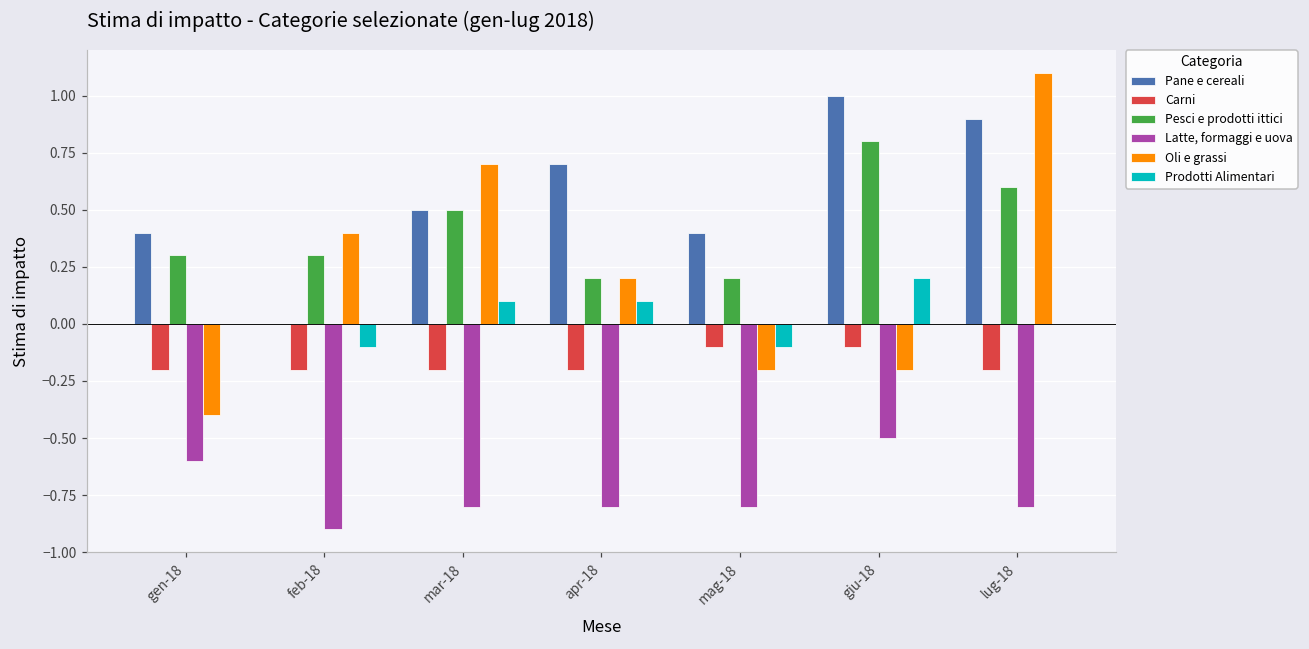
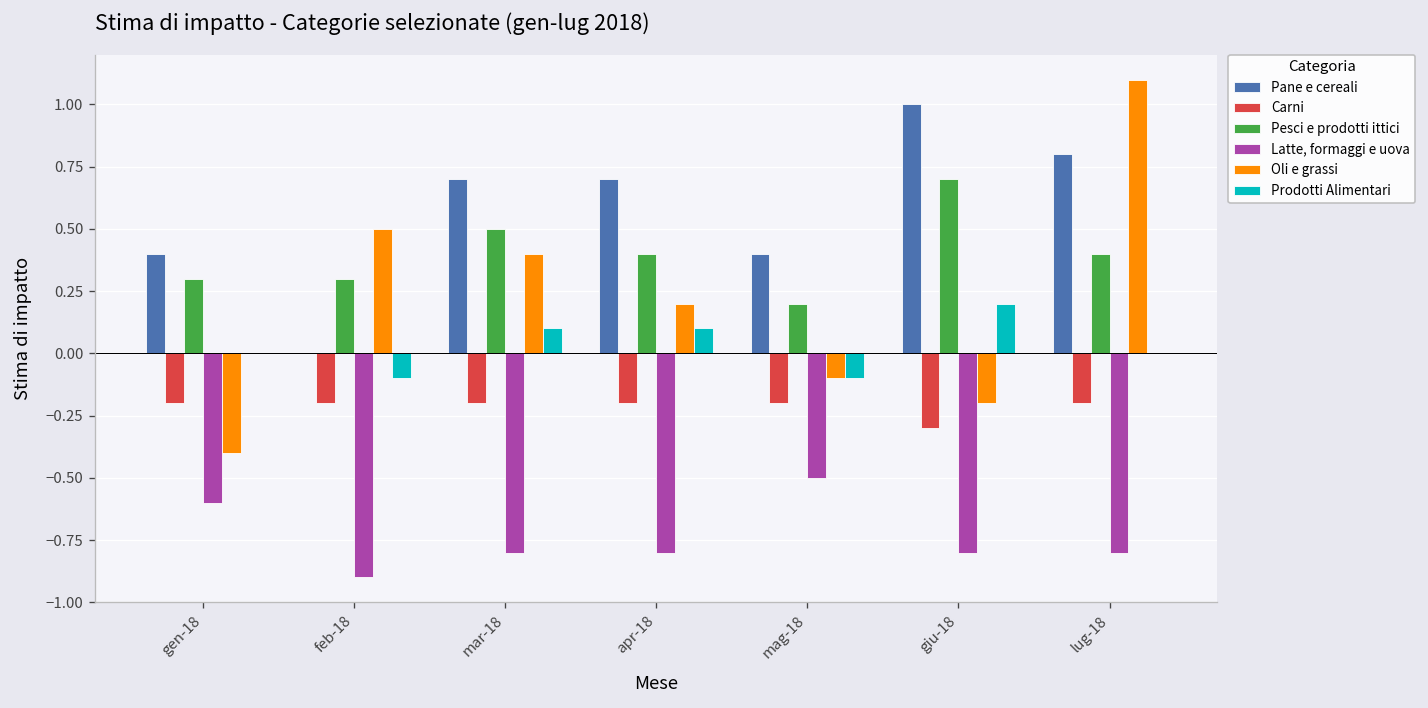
Oli e grassi, feb-18: 0.4 -> 0.5
Pane e cereali, mar-18: 0.5 -> 0.7
Oli e grassi, mar-18: 0.7 -> 0.4
Pesci e prodotti ittici, apr-18: 0.2 -> 0.4
Carni, mag-18: -0.1 -> -0.2
Latte, formaggi e uova, mag-18: -0.8 -> -0.5
Oli e grassi, mag-18: -0.2 -> -0.1
Carni, giu-18: -0.1 -> -0.3
Pesci e prodotti ittici, giu-18: 0.8 -> 0.7
Latte, formaggi e uova, giu-18: -0.5 -> -0.8
Pane e cereali, lug-18: 0.9 -> 0.8
Pesci e prodotti ittici, lug-18: 0.6 -> 0.4
